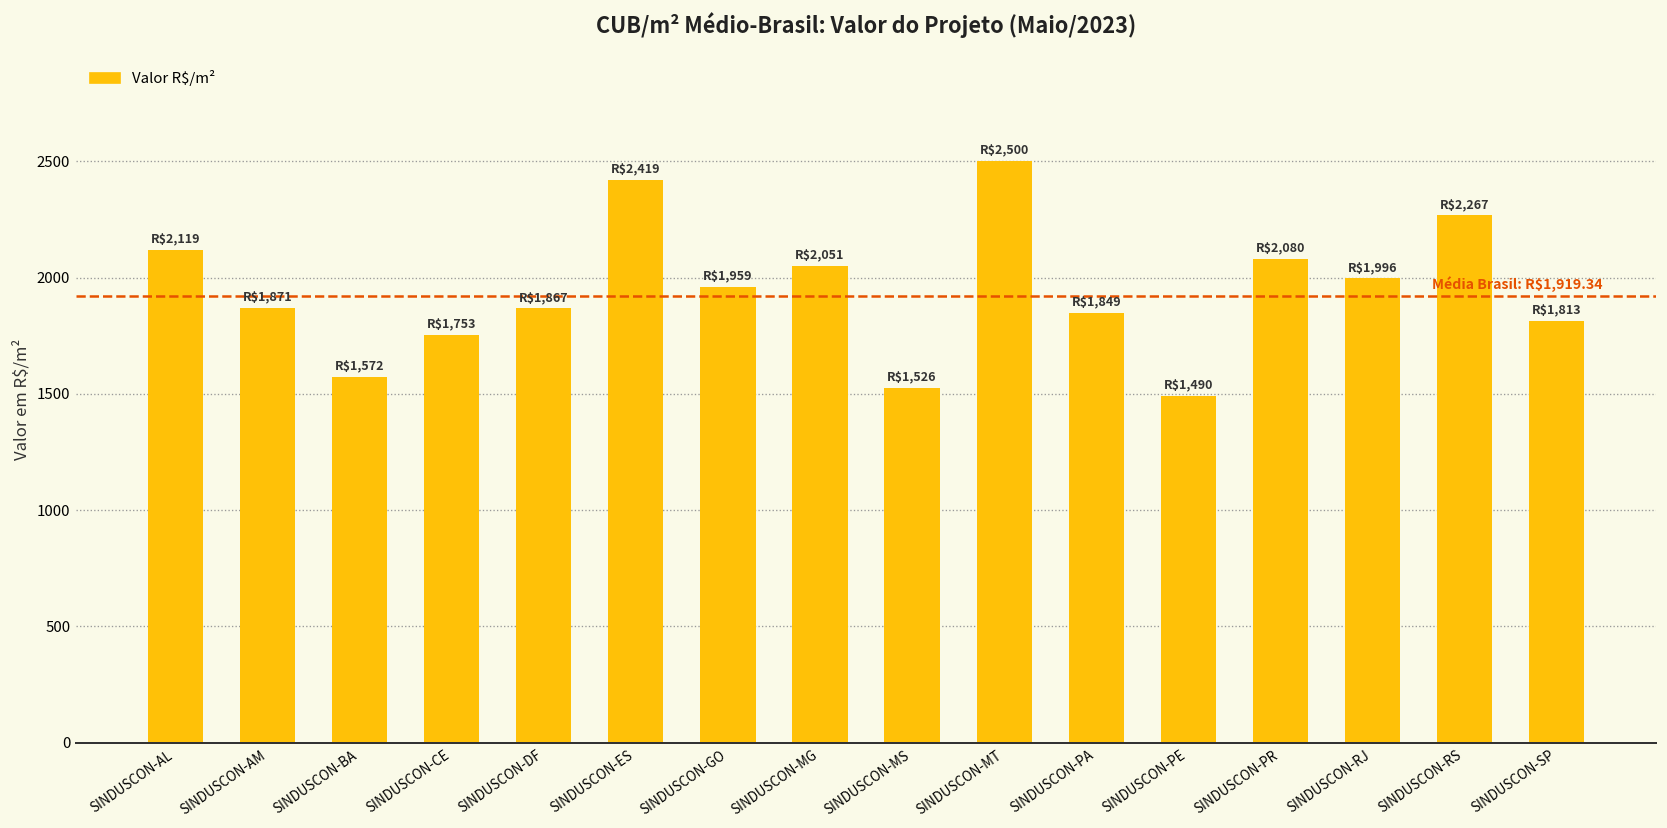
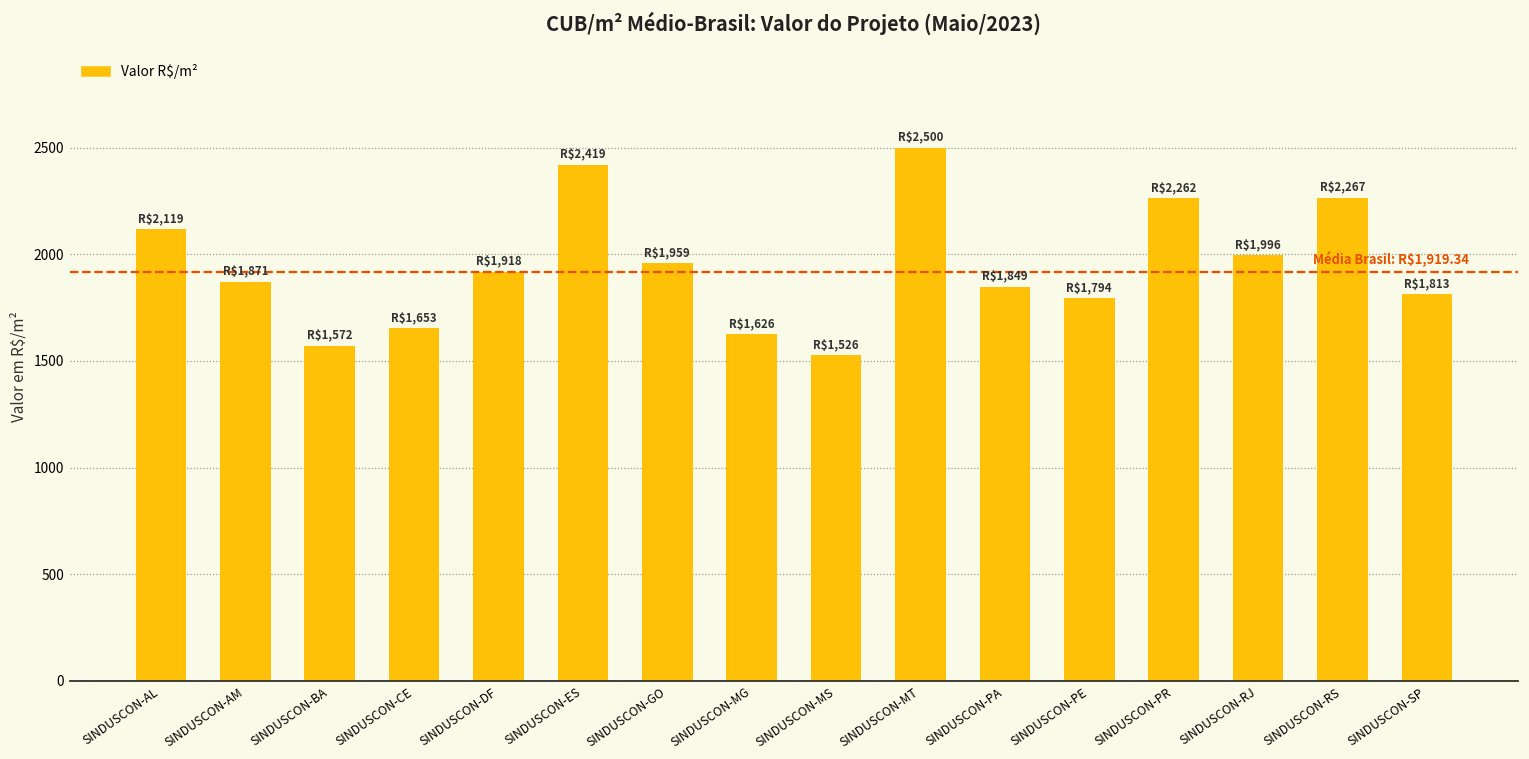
SINDUSCON-CE: $1,753 -> $1,653
SINDUSCON-DF: $1,867 -> $1,918
SINDUSCON-MG: $2,051 -> $1,626
SINDUSCON-PE: $1,490 -> $1,794
SINDUSCON-PR: $2,080 -> $2,262
